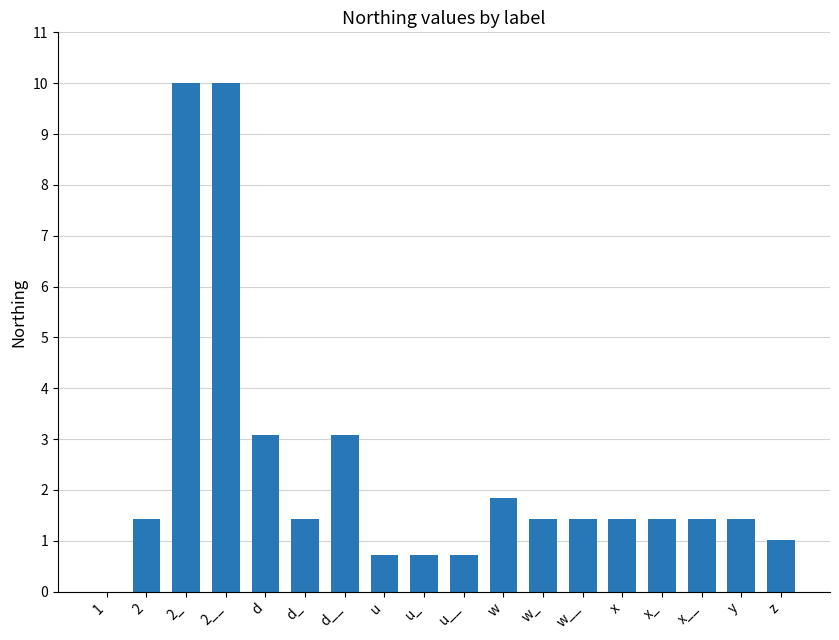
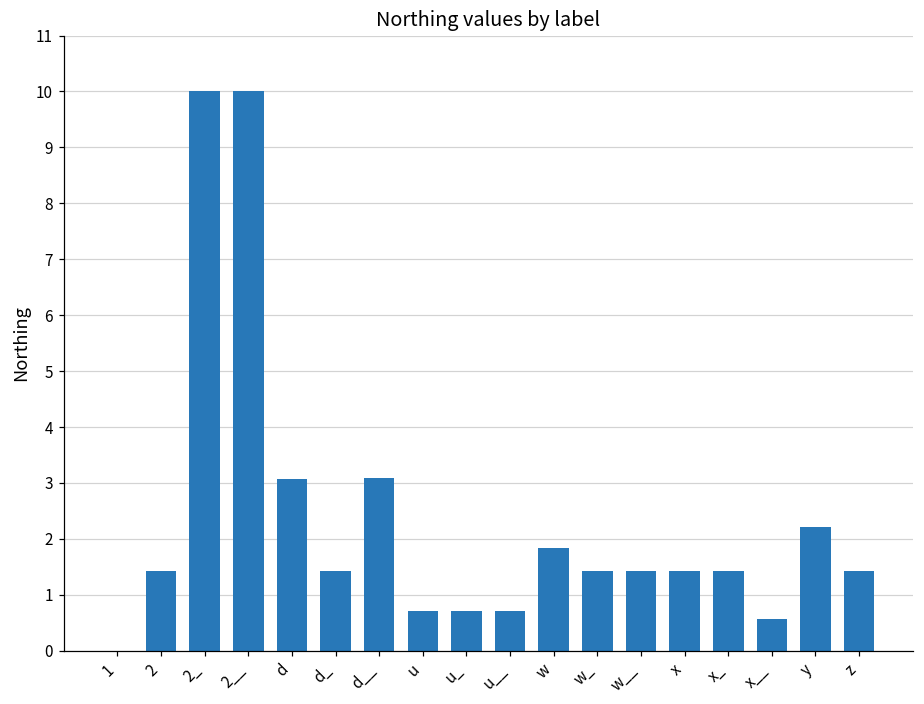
x__: 1.4 -> 0.6
y: 1.4 -> 2.2
z: 1.0 -> 1.4
